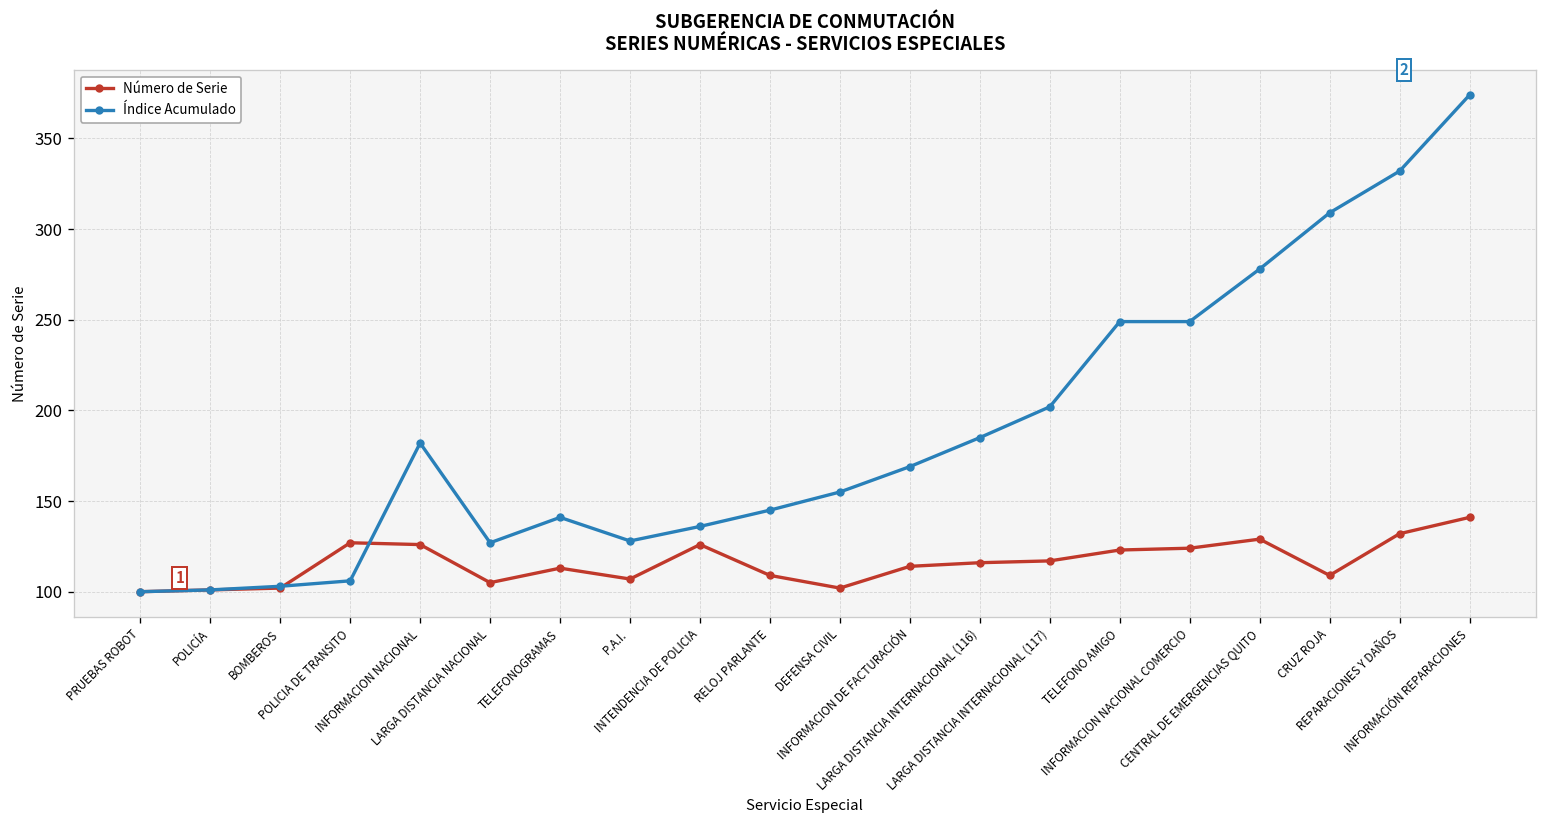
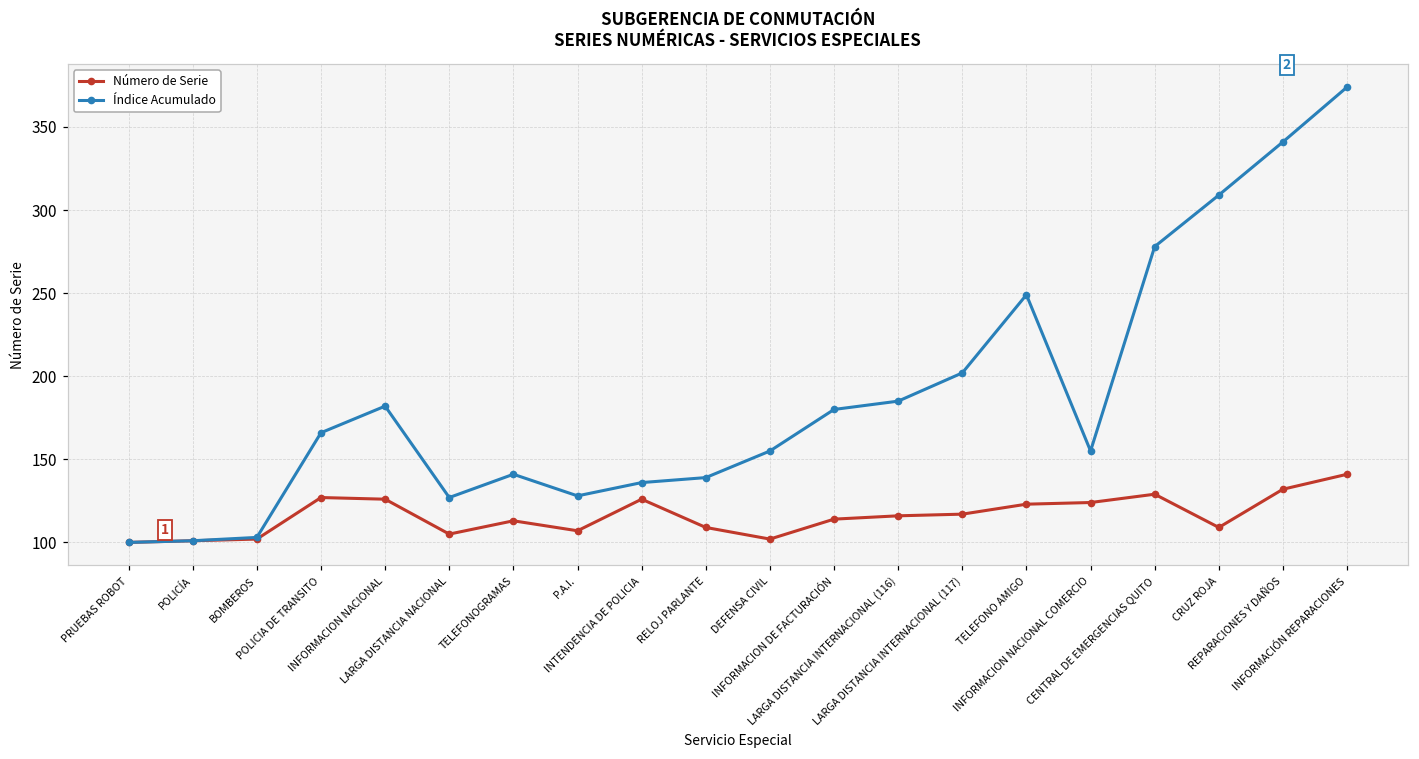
Índice Acumulado, POLICIA DE TRANSITO: 106 -> 166
Índice Acumulado, RELOJ PARLANTE: 145 -> 139
Índice Acumulado, INFORMACION DE FACTURACIÓN: 169 -> 180
Índice Acumulado, INFORMACION NACIONAL COMERCIO: 249 -> 155
Índice Acumulado, REPARACIONES Y DAÑOS: 332 -> 341
